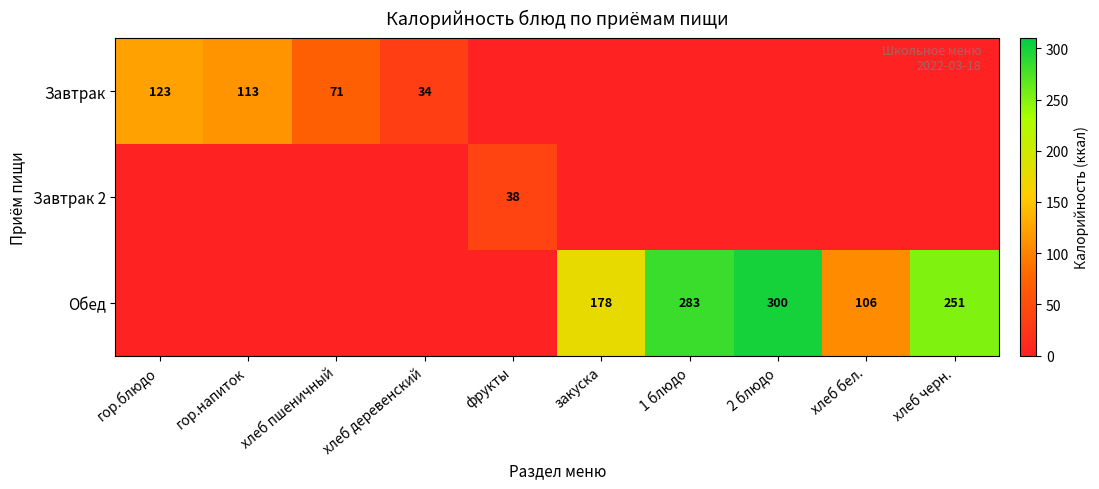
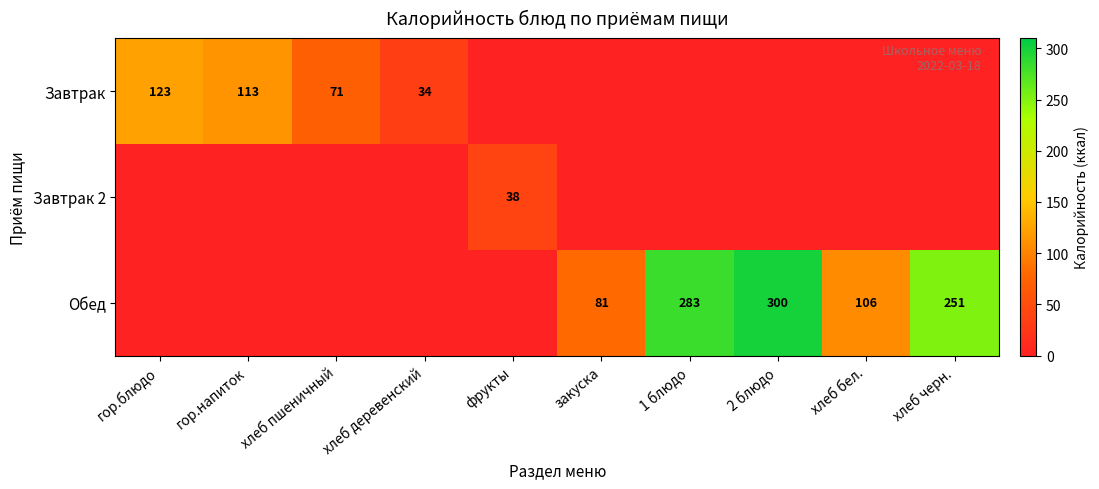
Обед, закуска: 178 -> 81
